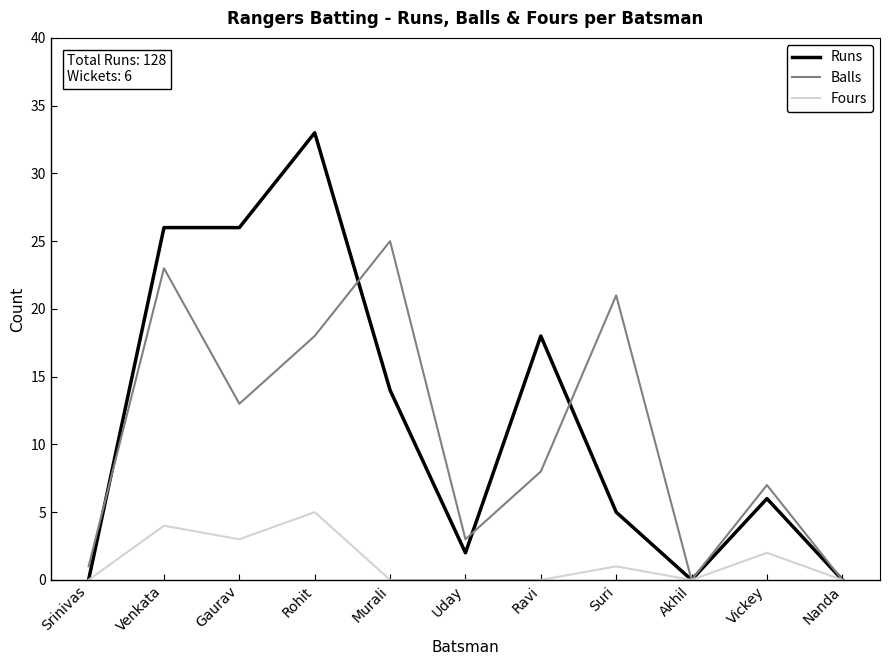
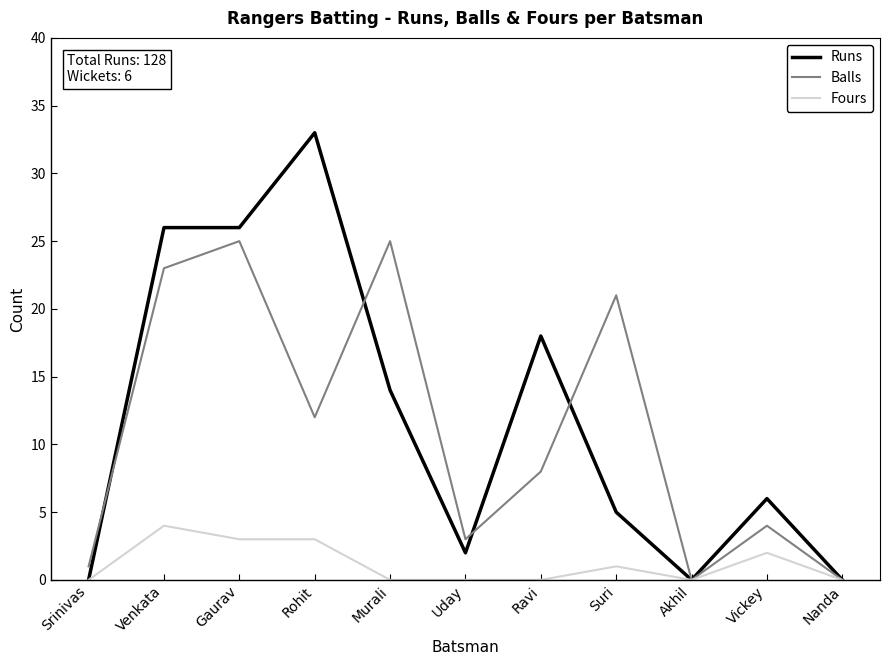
Balls, Gaurav: 13 -> 25
Balls, Rohit: 18 -> 12
Fours, Rohit: 5 -> 3
Balls, Vickey: 7 -> 4
